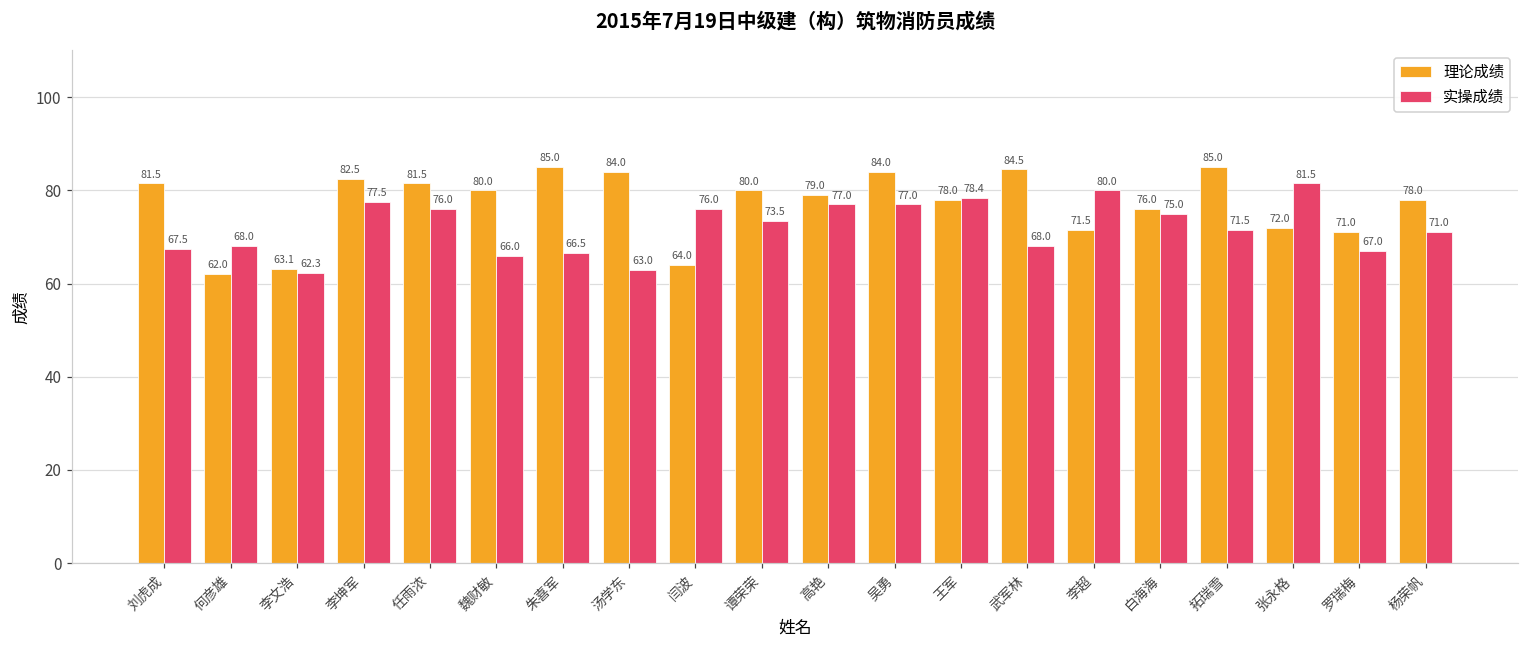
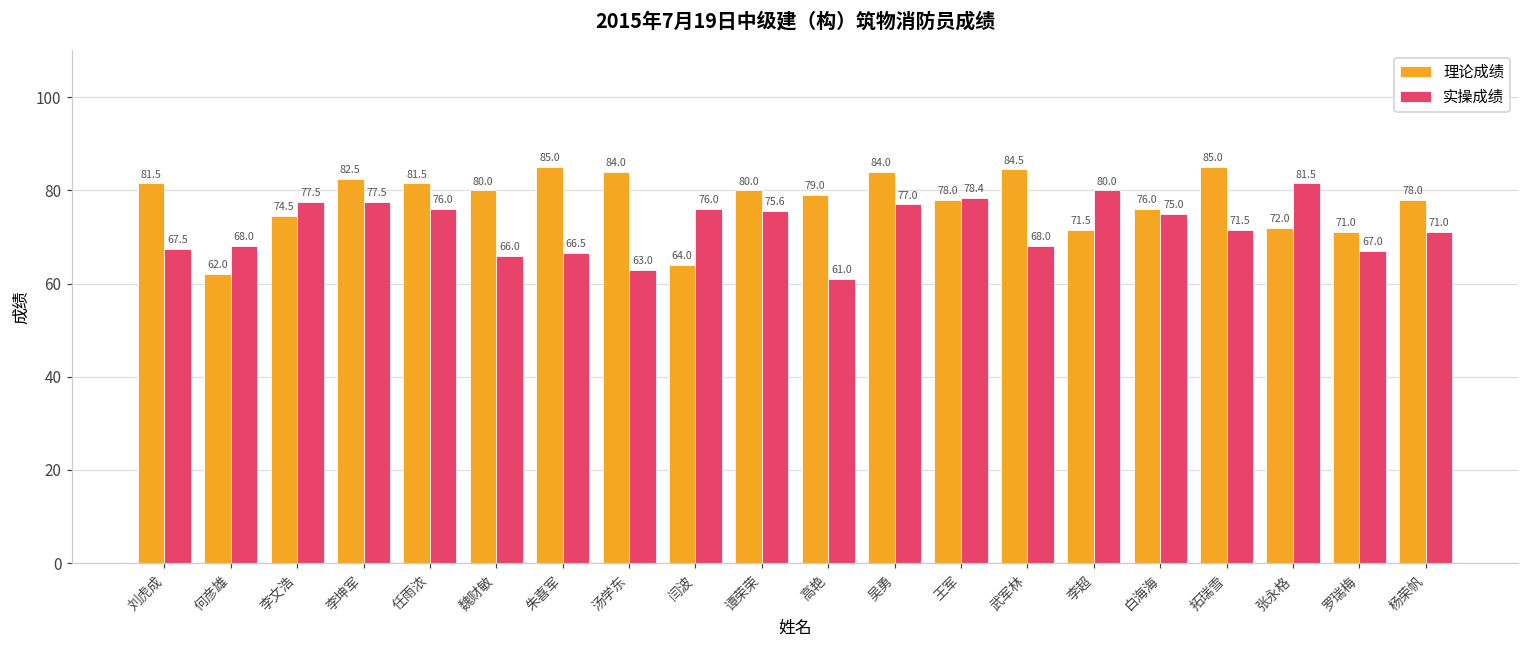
理论成绩, 李文浩: 63.1 -> 74.5
实操成绩, 李文浩: 62.3 -> 77.5
实操成绩, 谭荣荣: 73.5 -> 75.6
实操成绩, 高艳: 77.0 -> 61.0
